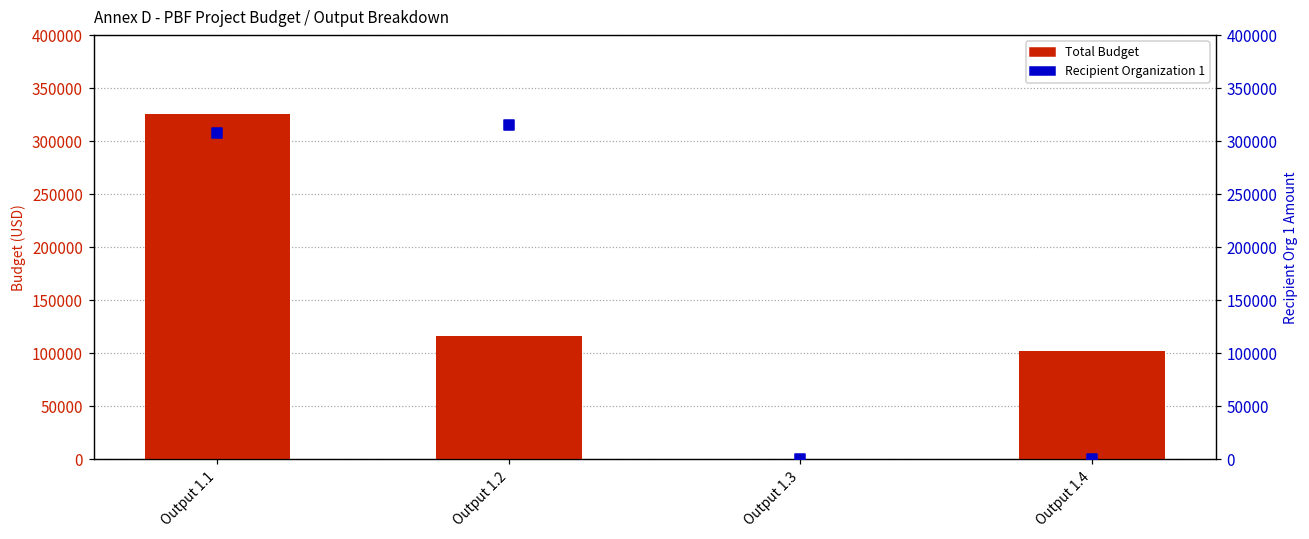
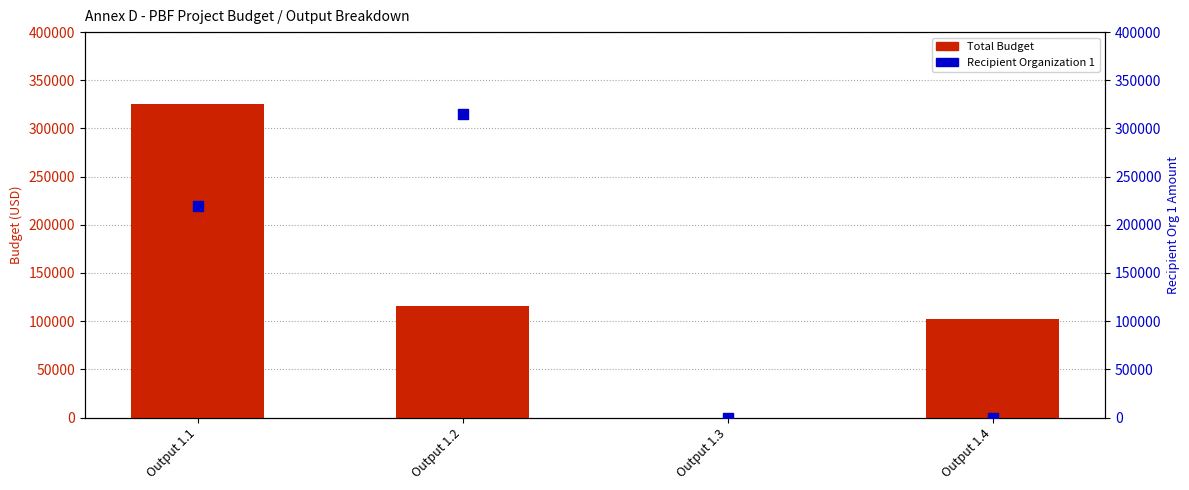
Recipient Organization 1, Output 1.1: 310000 -> 220000
